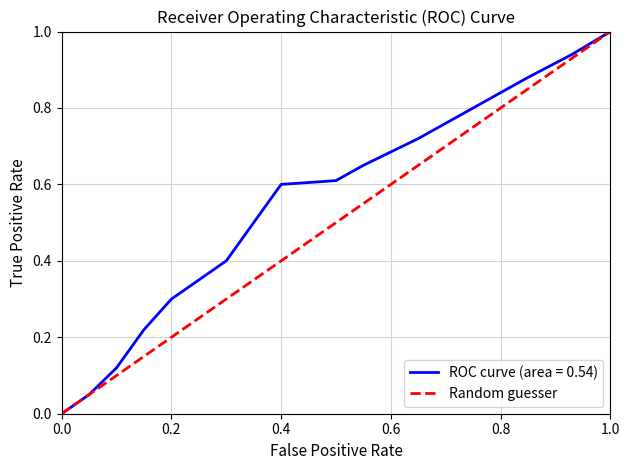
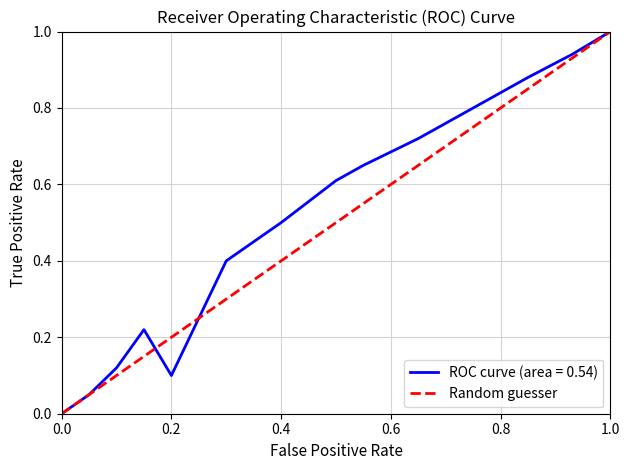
ROC curve (area = 0.54), 0.2: 0.3 -> 0.1
ROC curve (area = 0.54), 0.4: 0.6 -> 0.5
